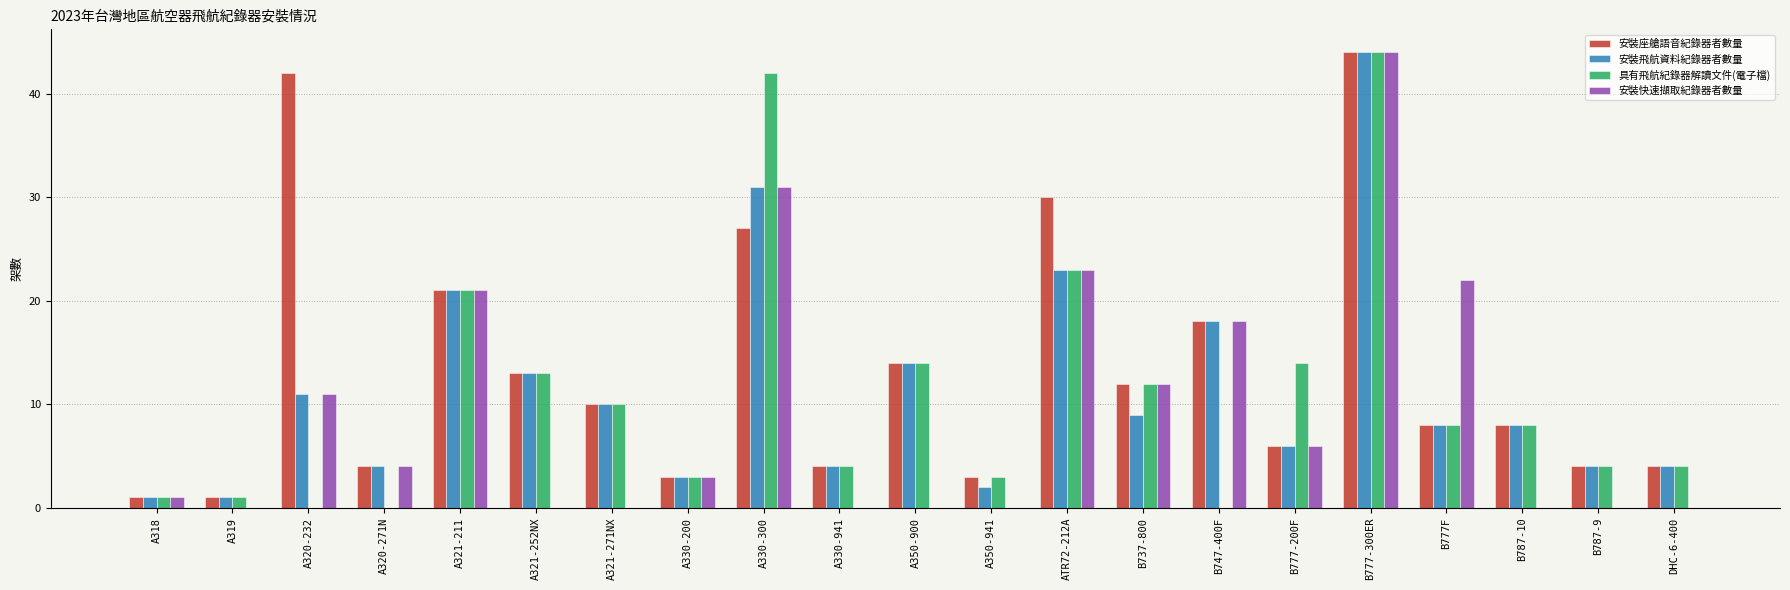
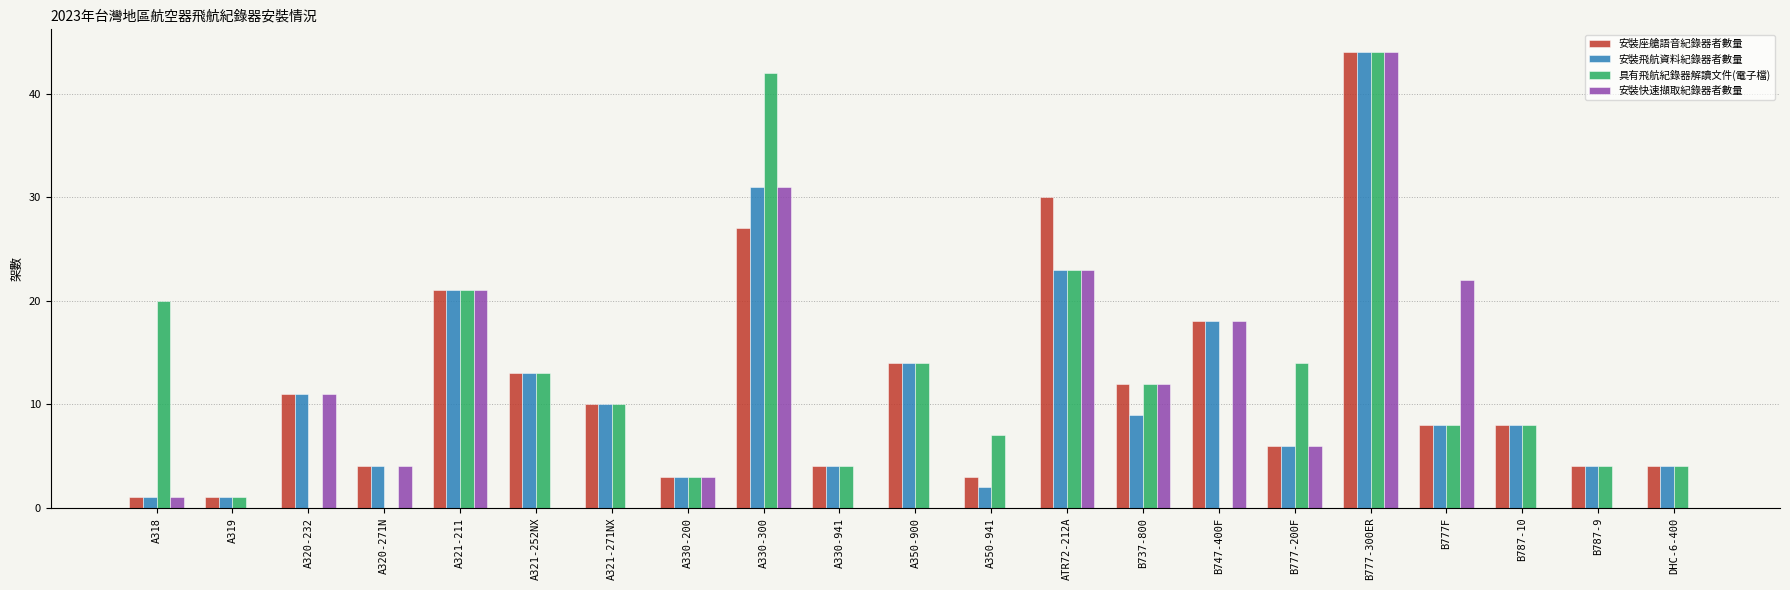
具有飛航紀錄器解讀文件(電子檔), A318: 1 -> 20
安裝座艙語音紀錄器者數量, A320-232: 42 -> 11
具有飛航紀錄器解讀文件(電子檔), A350-941: 3 -> 7
